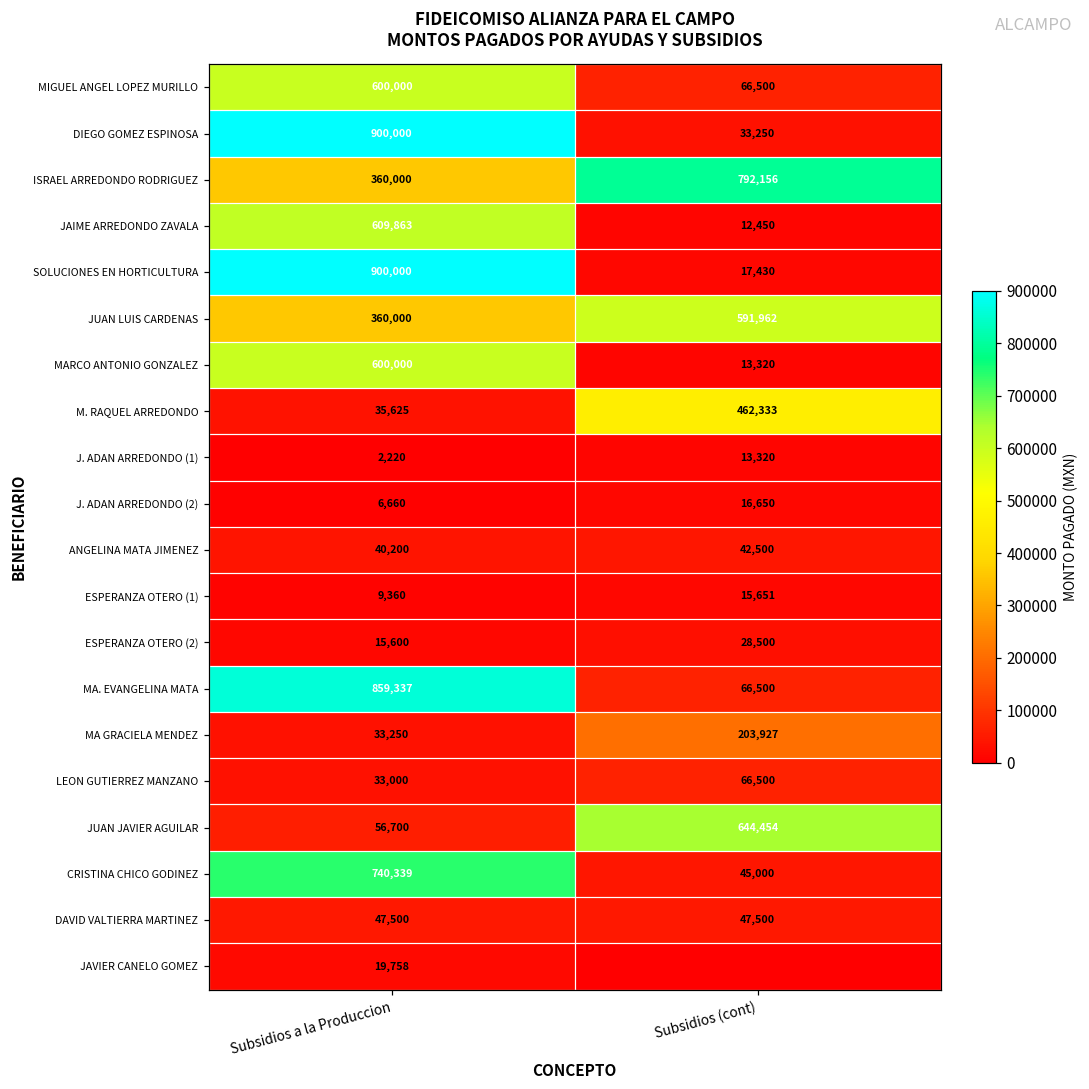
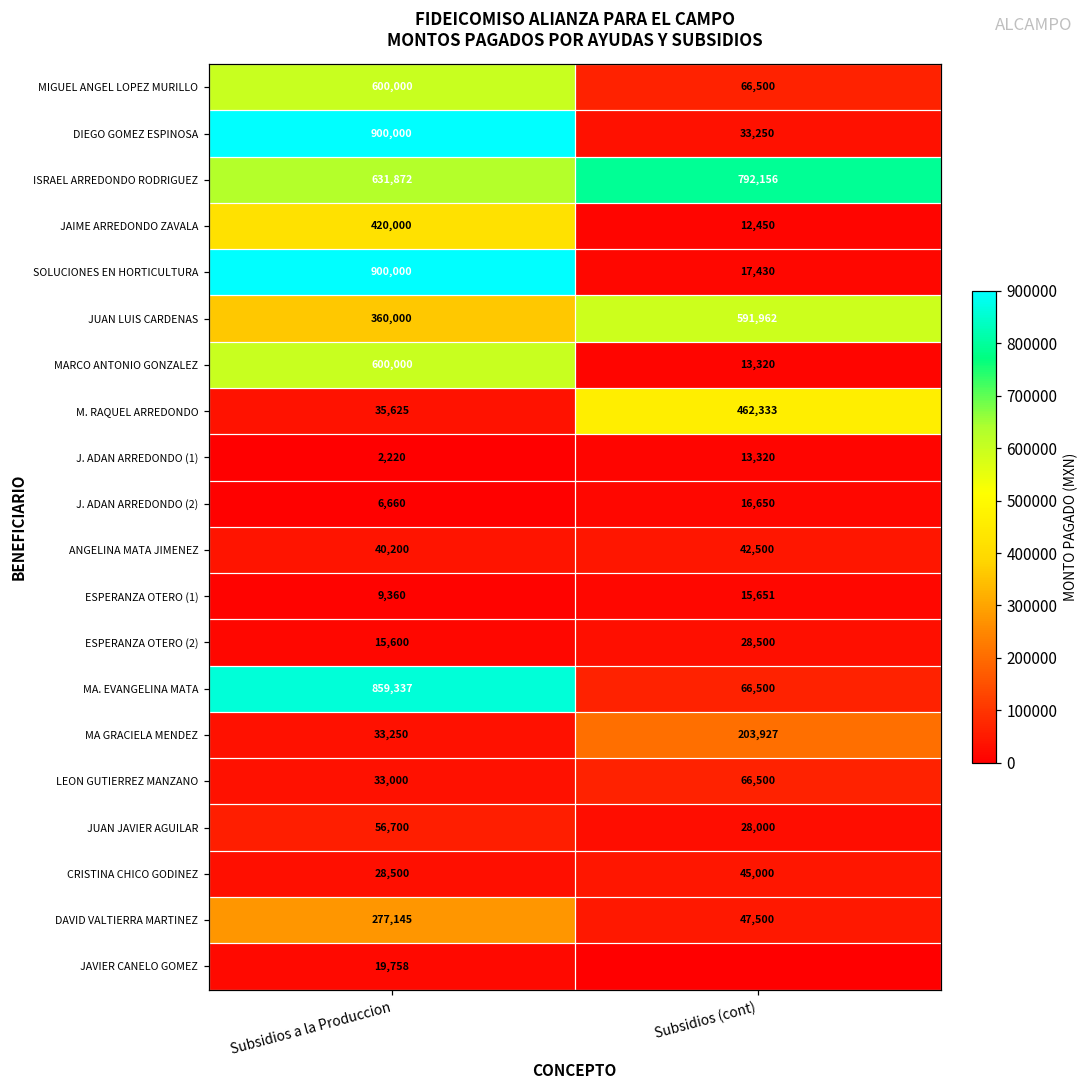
ISRAEL ARREDONDO RODRIGUEZ, Subsidios a la Produccion: 360,000 -> 631,872
JAIME ARREDONDO ZAVALA, Subsidios a la Produccion: 609,863 -> 420,000
JUAN JAVIER AGUILAR, Subsidios (cont): 644,454 -> 28,000
CRISTINA CHICO GODINEZ, Subsidios a la Produccion: 740,339 -> 28,500
DAVID VALTIERRA MARTINEZ, Subsidios a la Produccion: 47,500 -> 277,145
